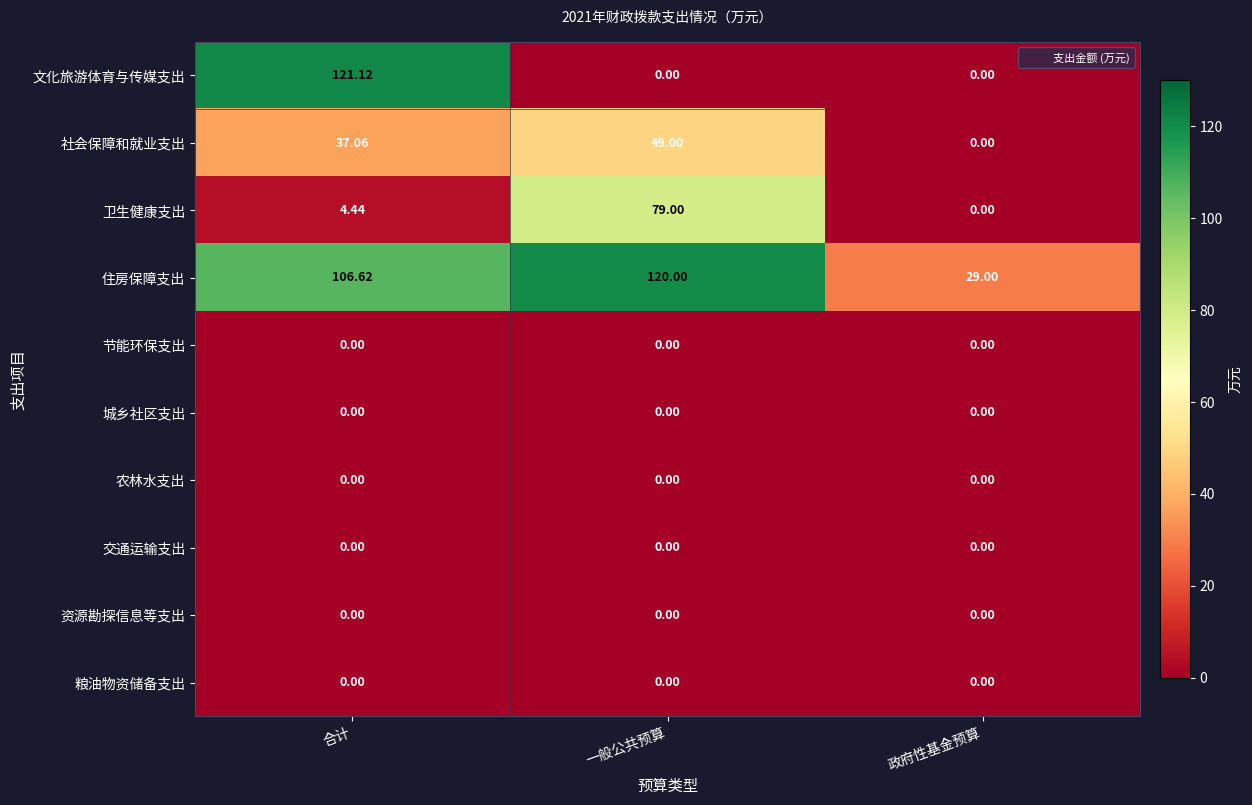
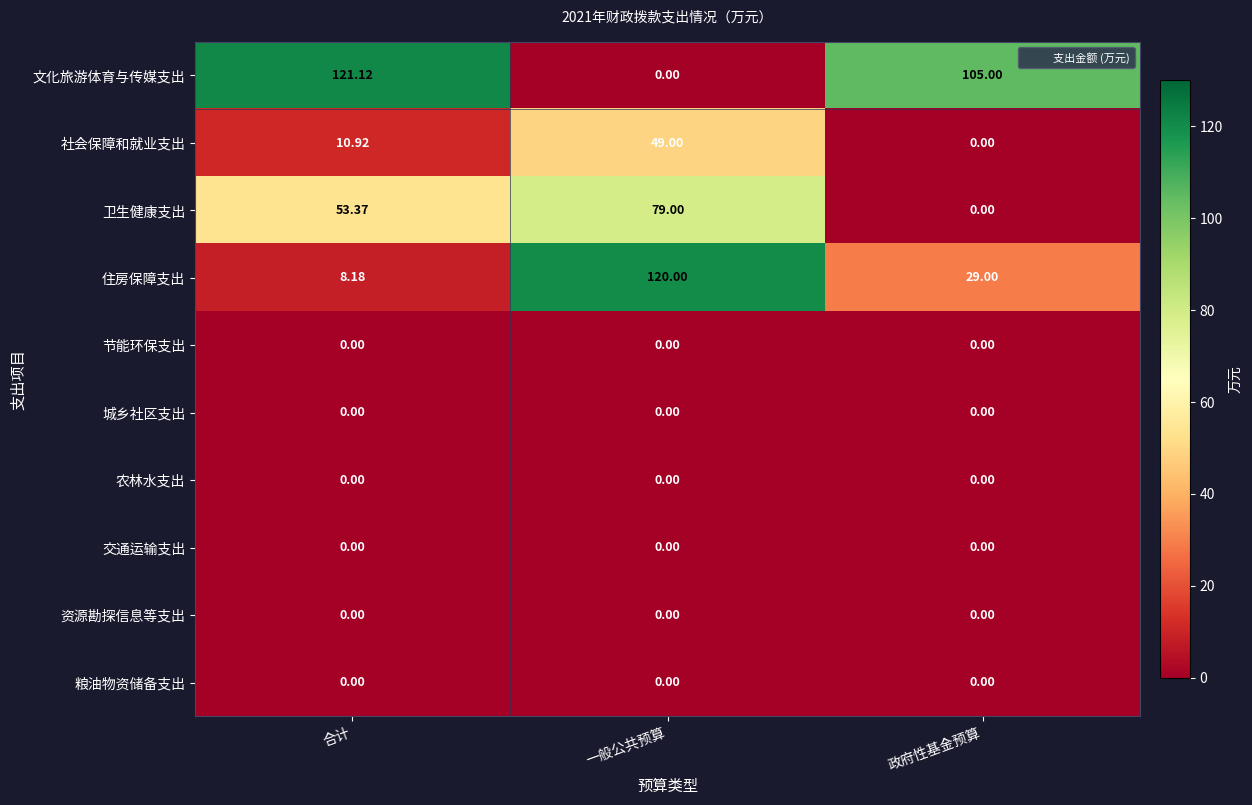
文化旅游体育与传媒支出, 政府性基金预算: 0.00 -> 105.00
社会保障和就业支出, 合计: 37.06 -> 10.92
卫生健康支出, 合计: 4.44 -> 53.37
住房保障支出, 合计: 106.62 -> 8.18
